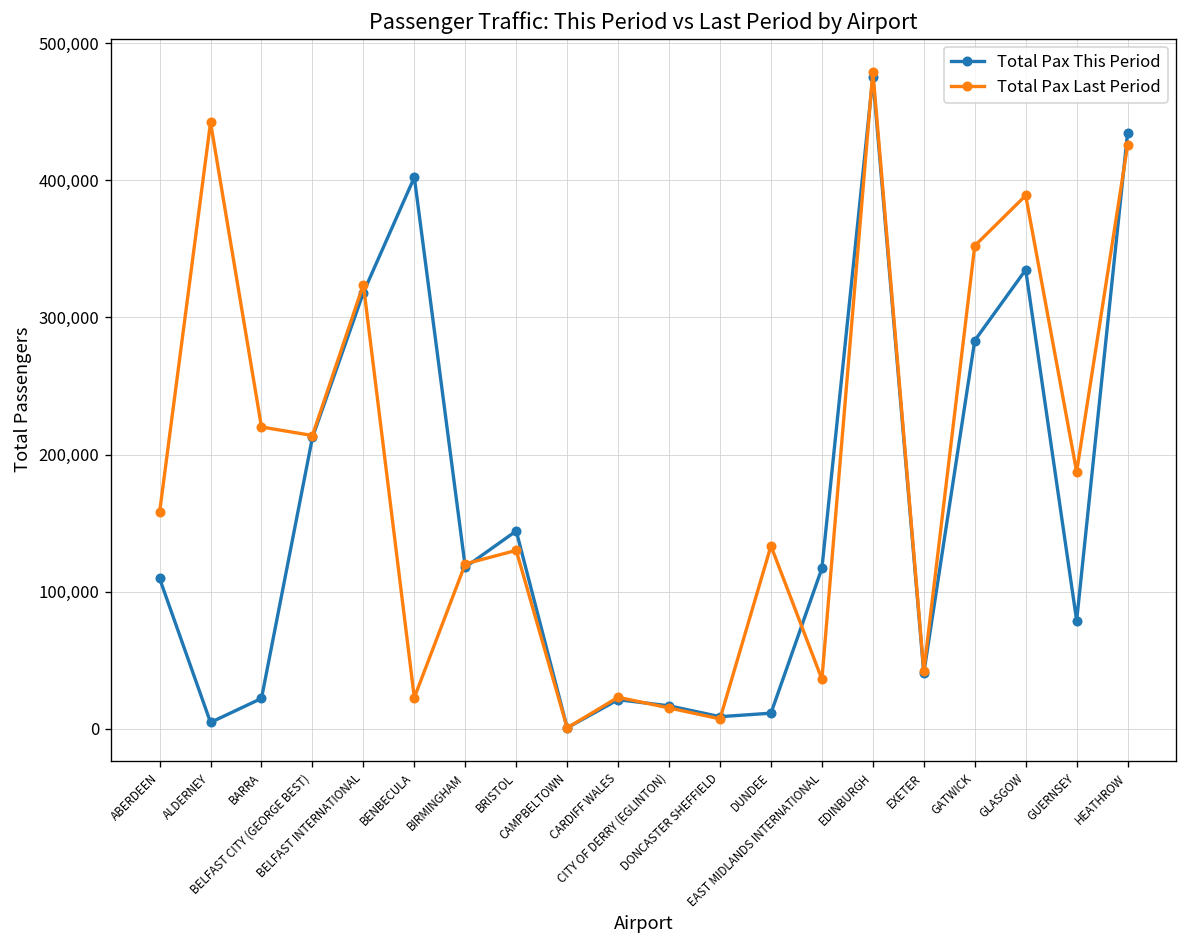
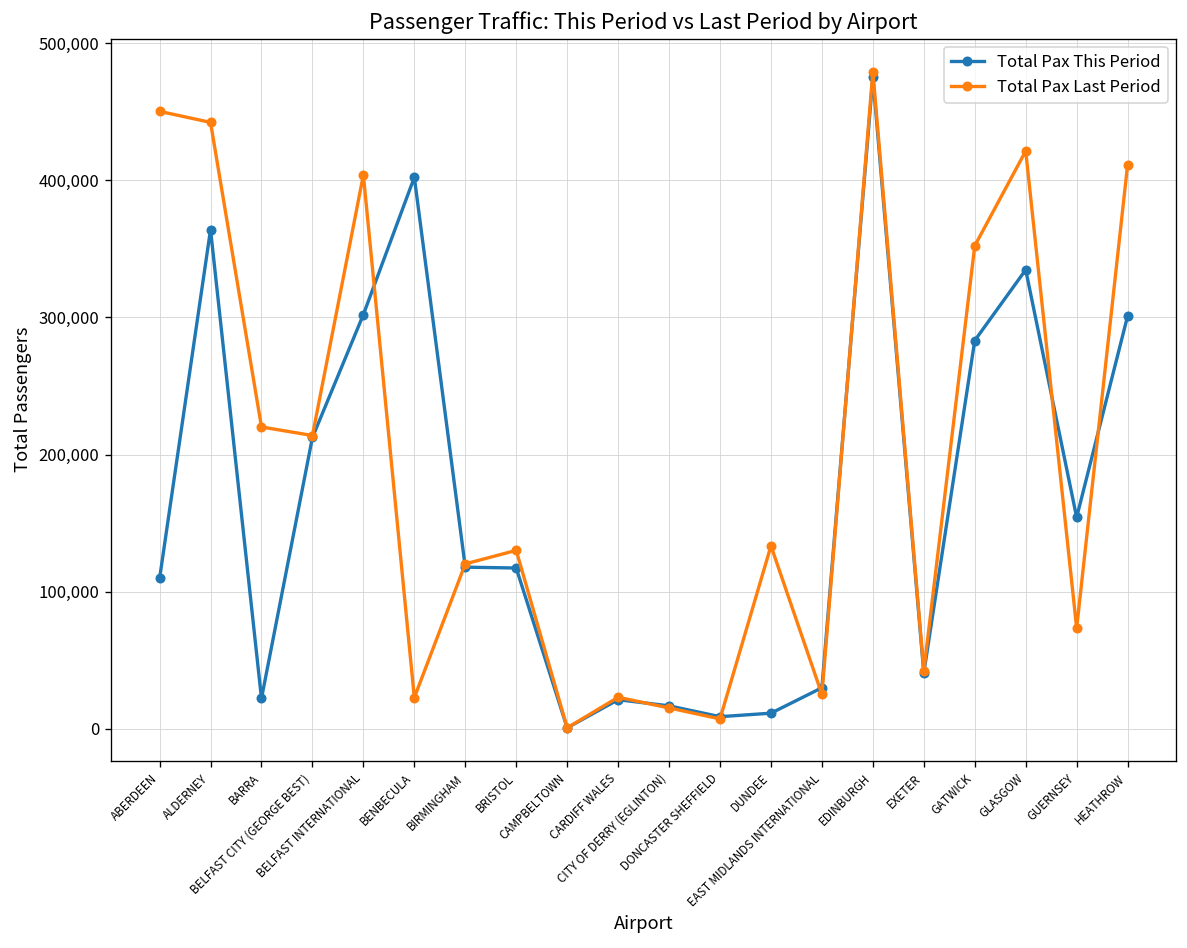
Total Pax Last Period, ABERDEEN: 158,000 -> 450,000
Total Pax This Period, ALDERNEY: 5,000 -> 364,000
Total Pax This Period, BELFAST INTERNATIONAL: 318,000 -> 302,000
Total Pax Last Period, BELFAST INTERNATIONAL: 324,000 -> 404,000
Total Pax This Period, BRISTOL: 144,000 -> 117,000
Total Pax This Period, EAST MIDLANDS INTERNATIONAL: 117,000 -> 30,000
Total Pax Last Period, EAST MIDLANDS INTERNATIONAL: 36,000 -> 25,000
Total Pax Last Period, GLASGOW: 389,000 -> 421,000
Total Pax This Period, GUERNSEY: 79,000 -> 154,000
Total Pax Last Period, GUERNSEY: 187,000 -> 74,000
Total Pax This Period, HEATHROW: 435,000 -> 301,000
Total Pax Last Period, HEATHROW: 425,000 -> 411,000
